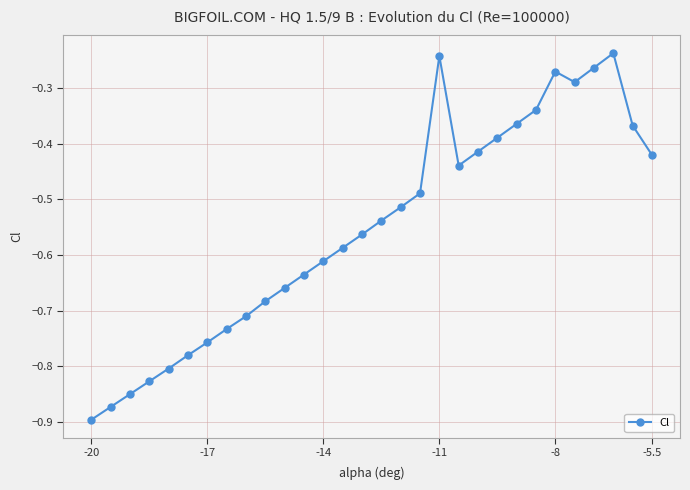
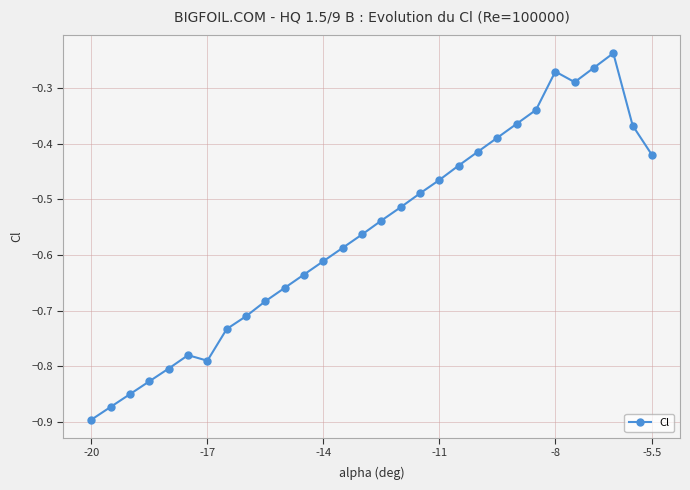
-17: -0.76 -> -0.79
-11: -0.24 -> -0.47
